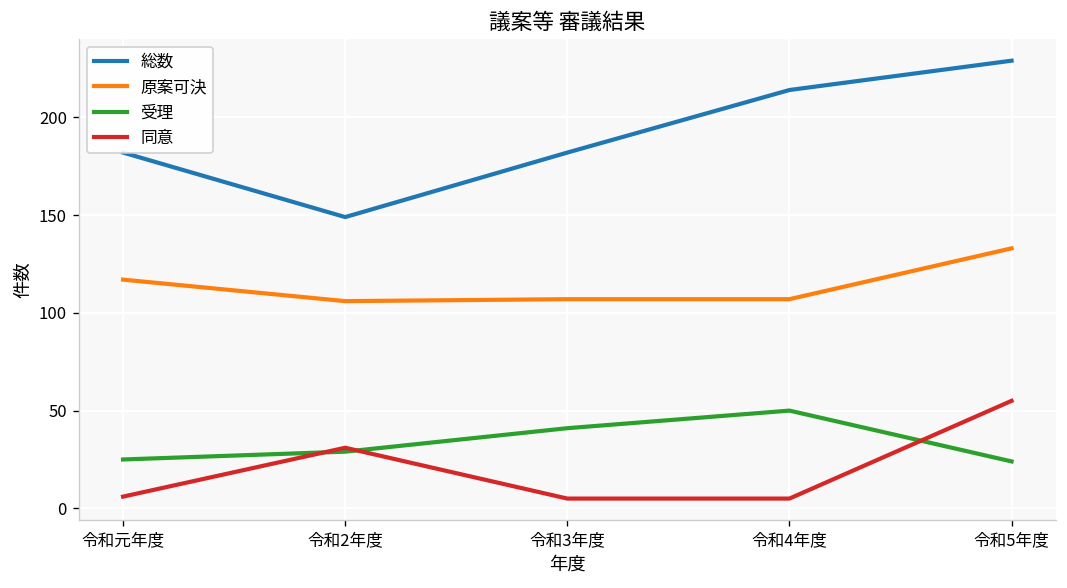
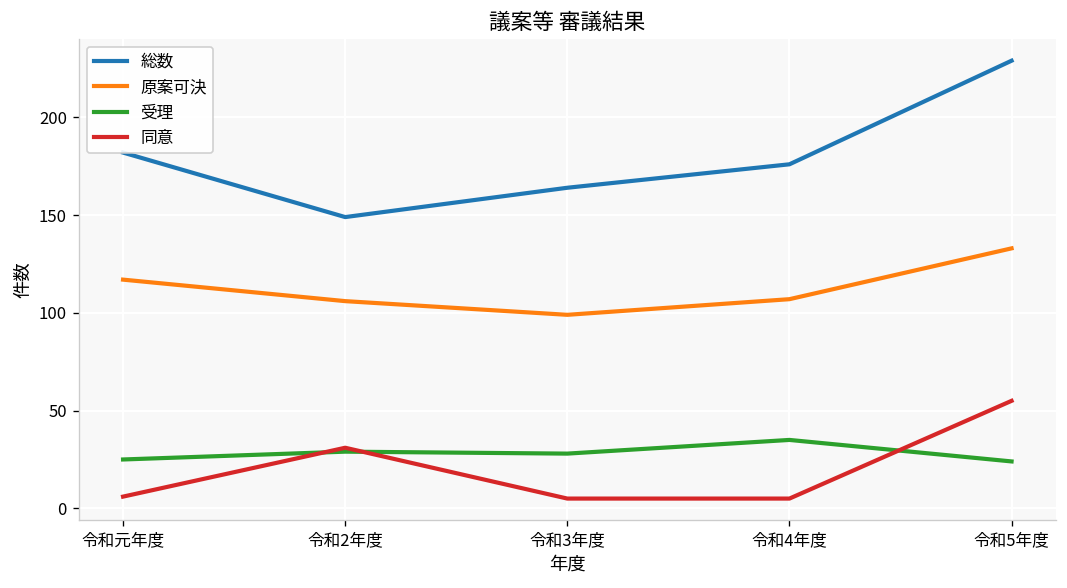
総数, 令和3年度: 182 -> 164
原案可決, 令和3年度: 107 -> 99
受理, 令和3年度: 41 -> 28
総数, 令和4年度: 214 -> 176
受理, 令和4年度: 50 -> 35
